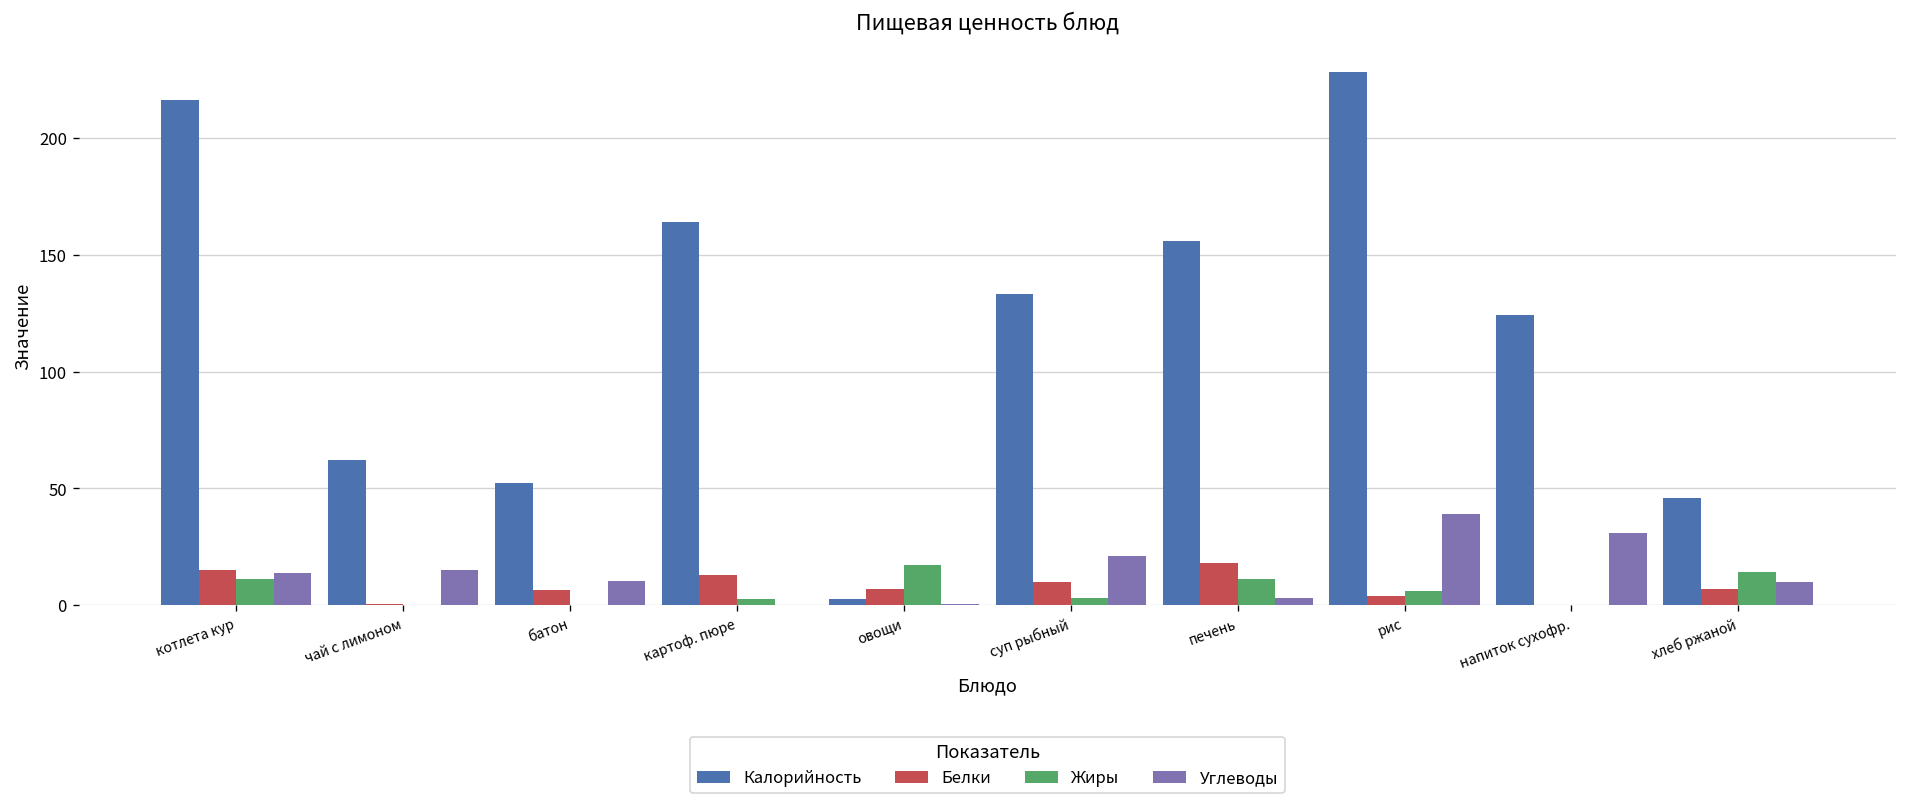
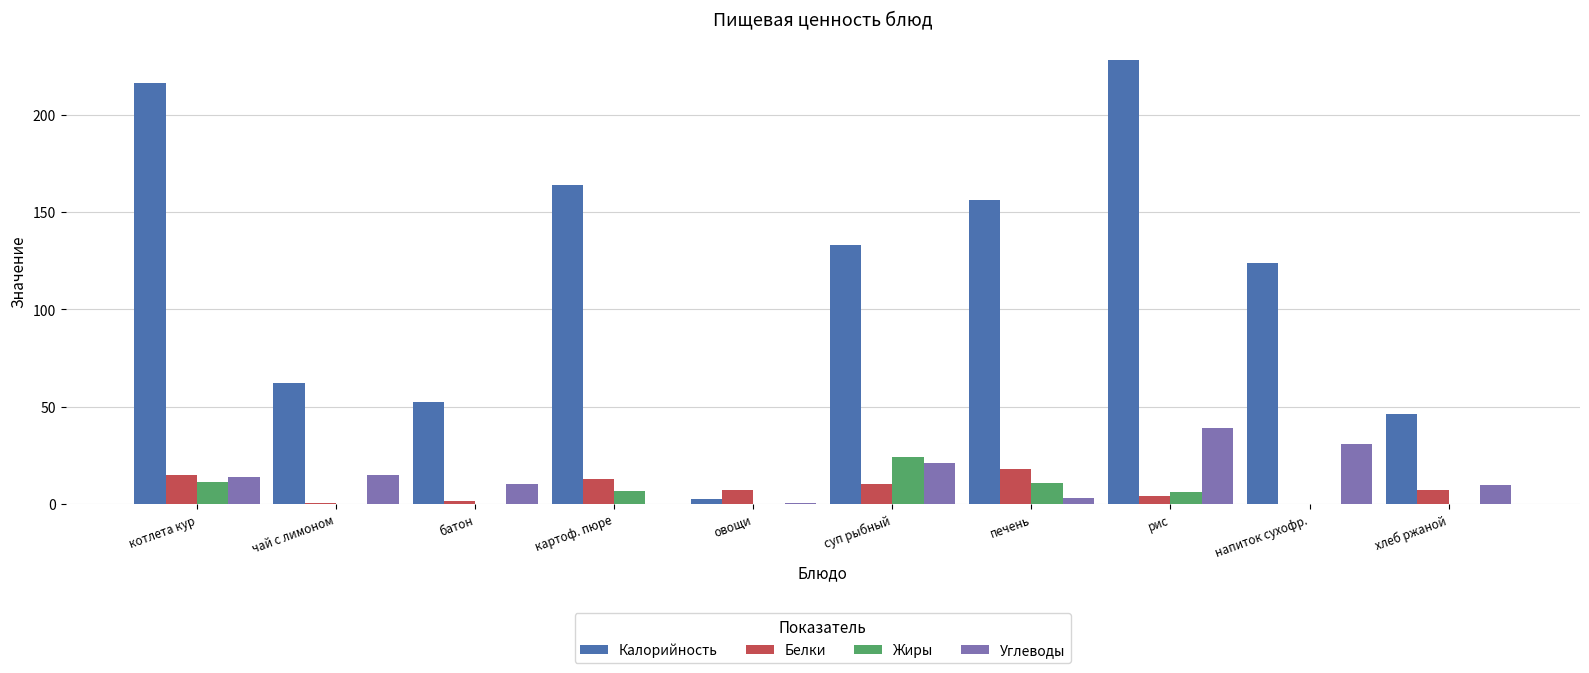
Белки, батон: 7 -> 2
Жиры, картоф. пюре: 3 -> 7
Жиры, овощи: 17 -> 0
Жиры, суп рыбный: 3 -> 24
Жиры, хлеб ржаной: 14 -> 0
